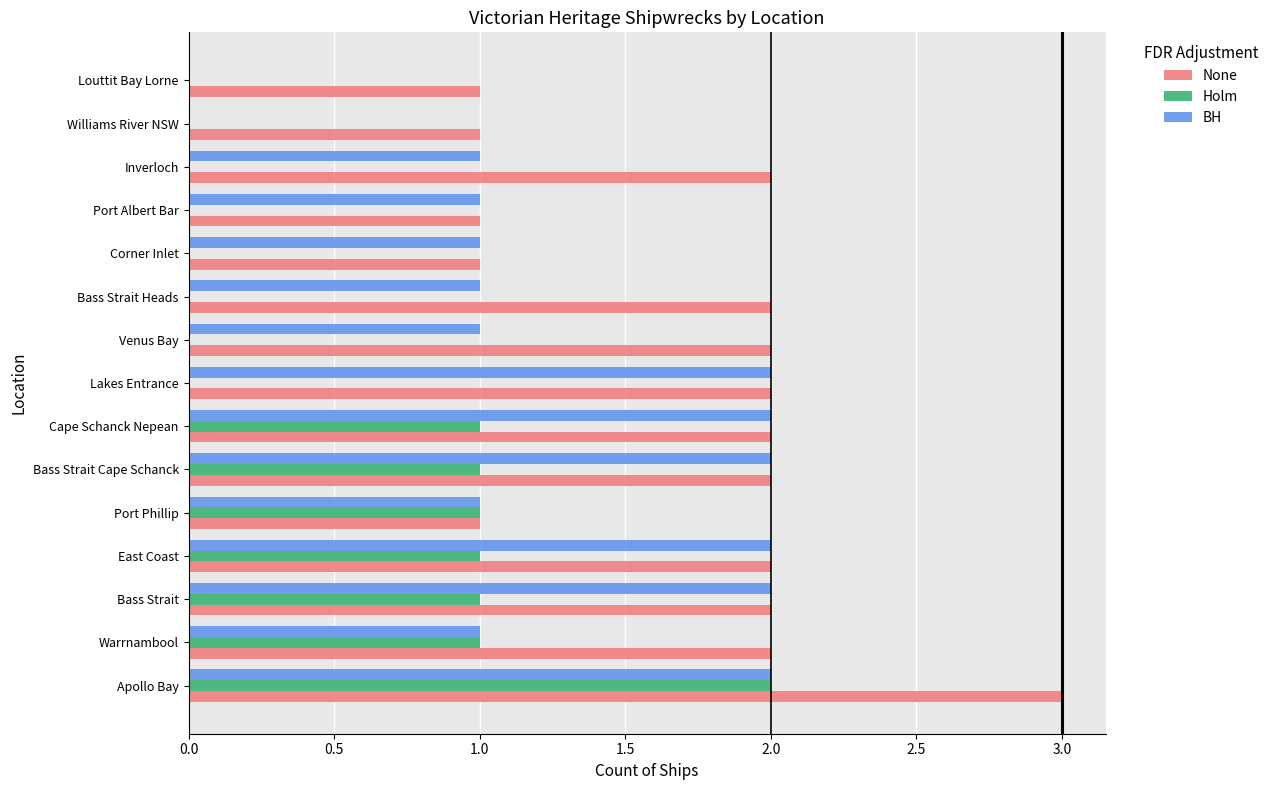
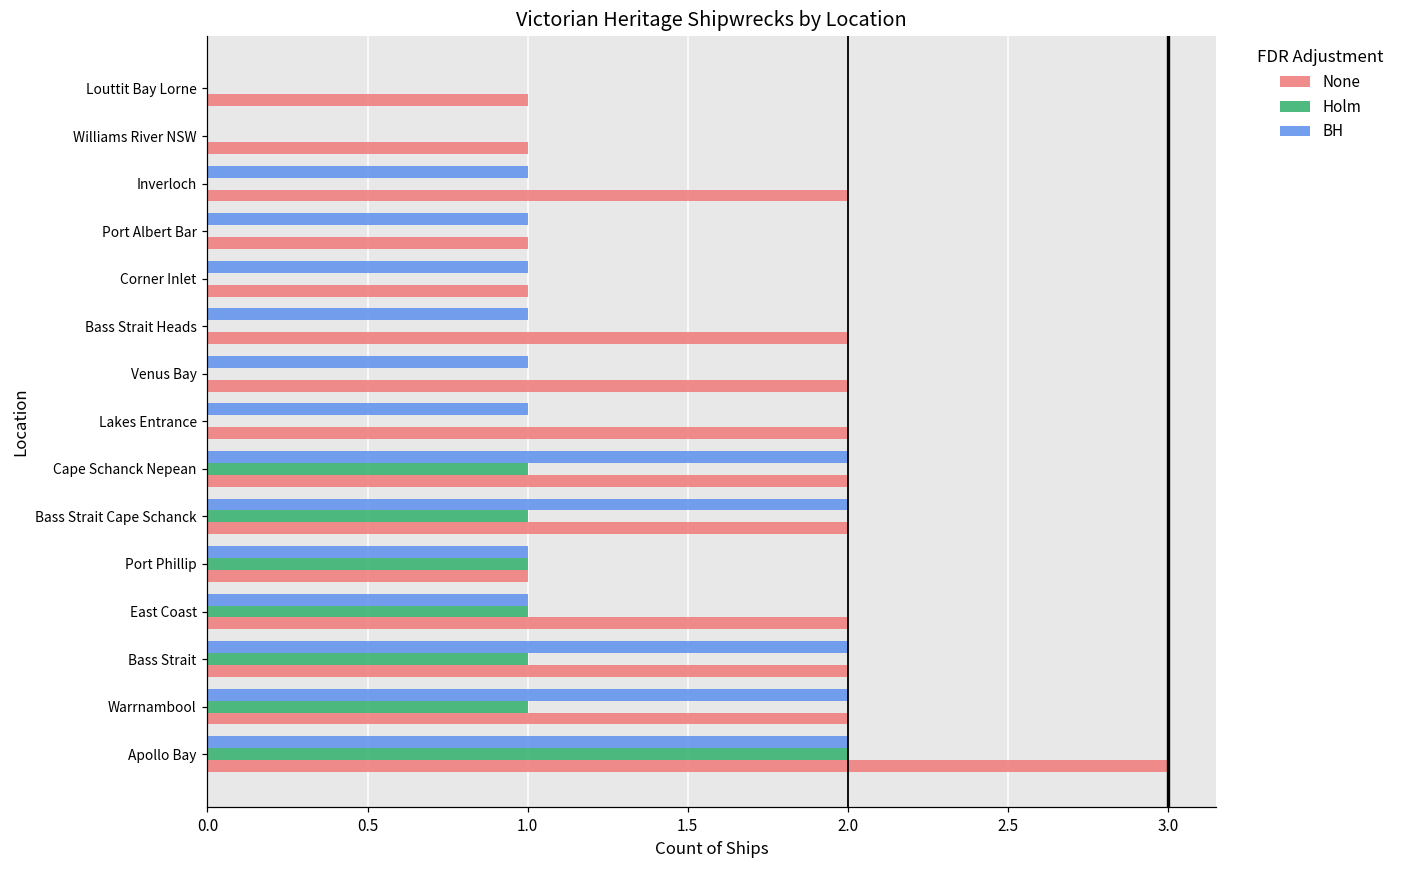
BH, Lakes Entrance: 2 -> 1
BH, East Coast: 2 -> 1
BH, Warrnambool: 1 -> 2
